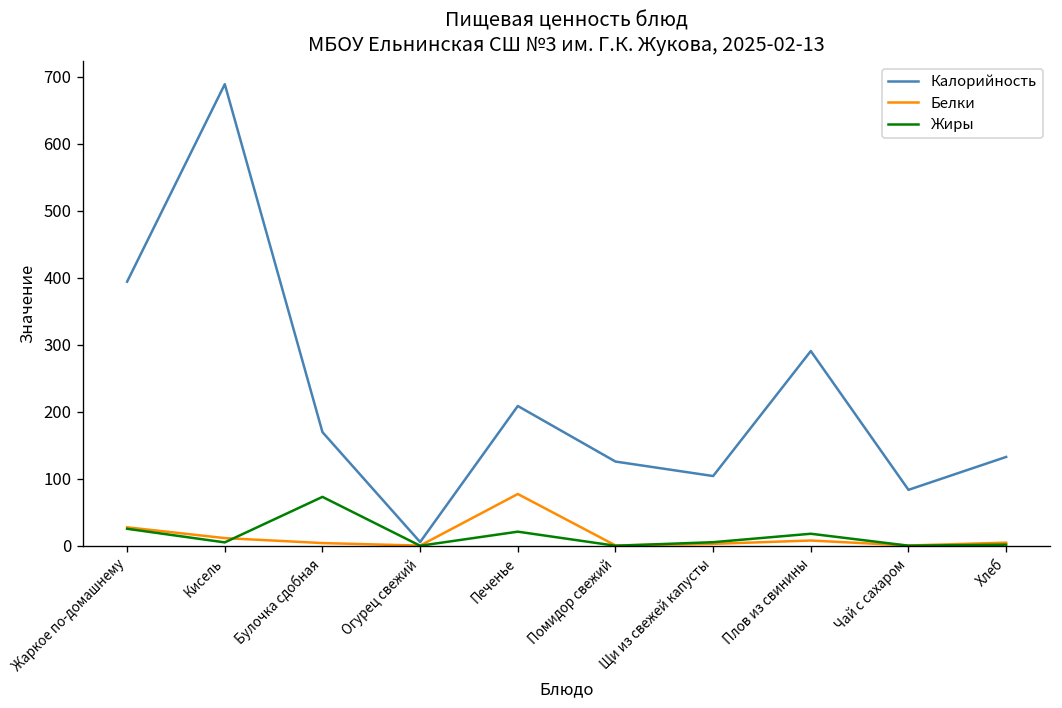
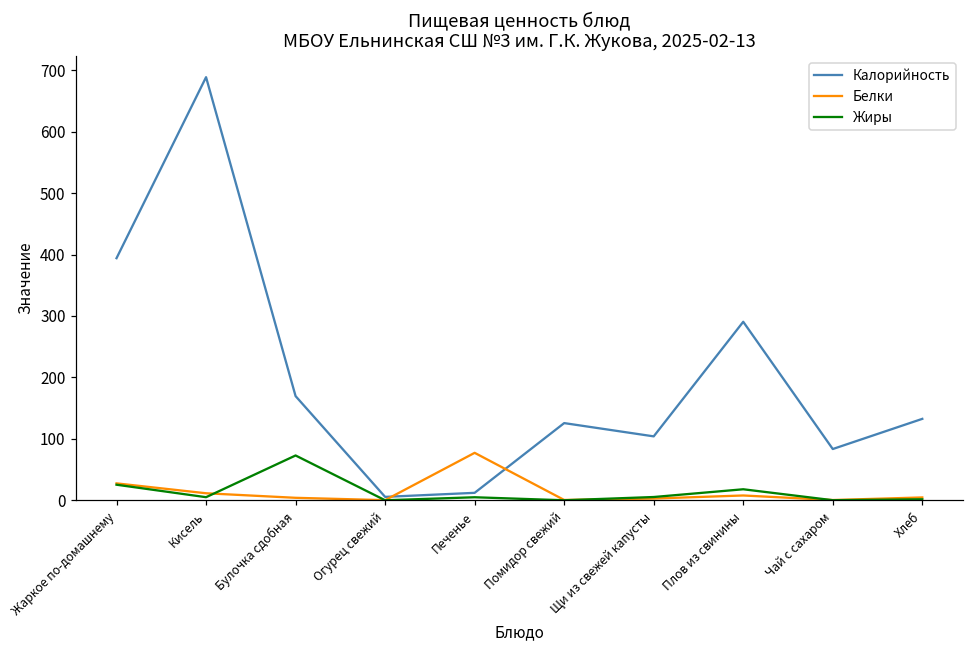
Калорийность, Печенье: 210 -> 10
Жиры, Печенье: 20 -> 0
